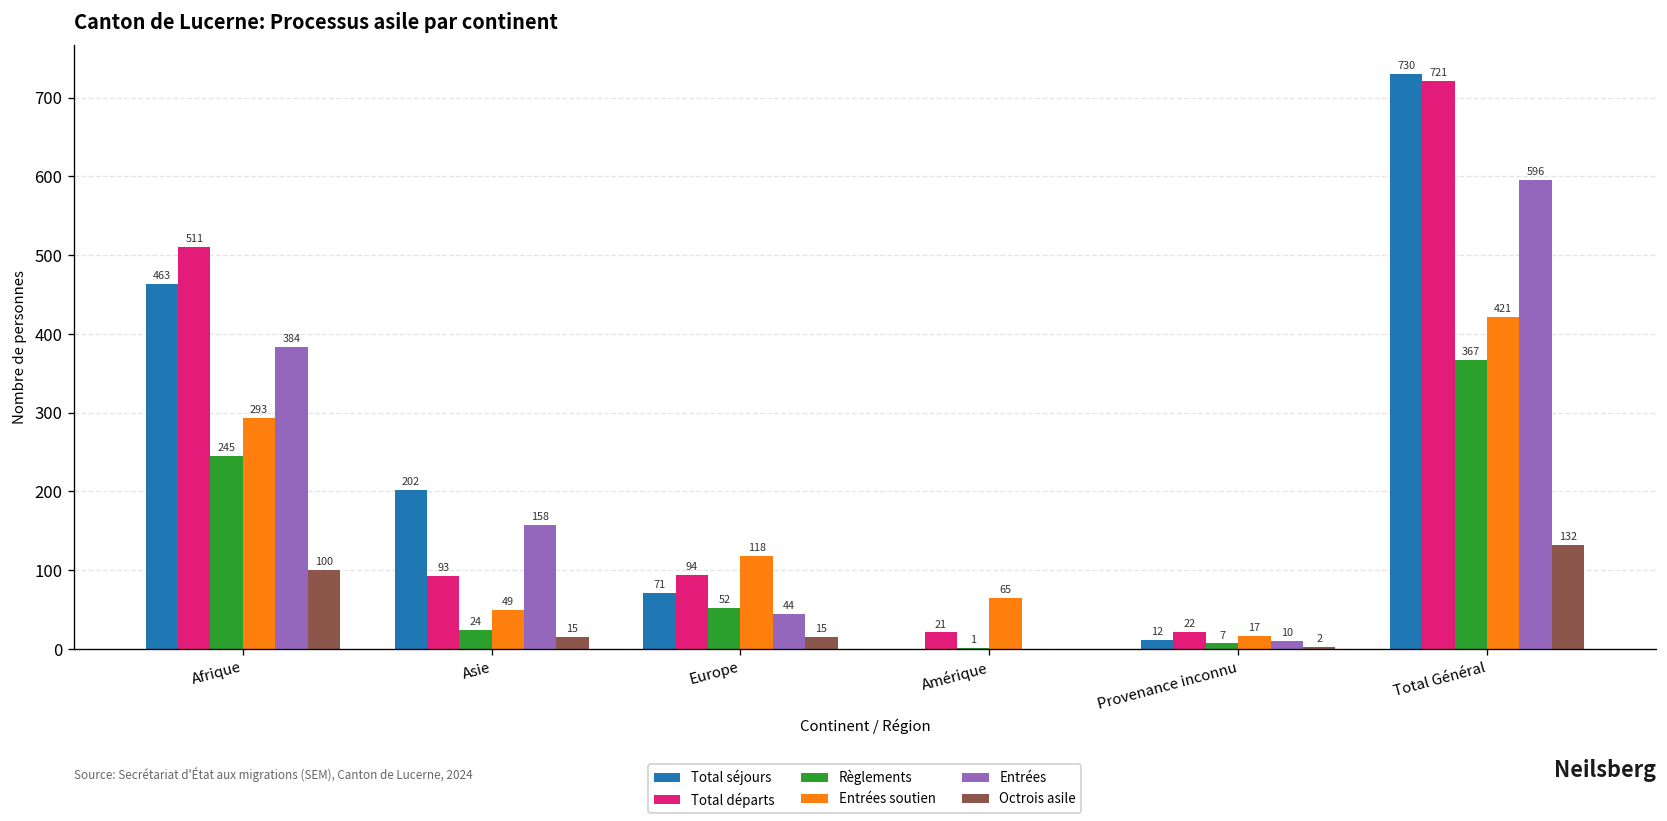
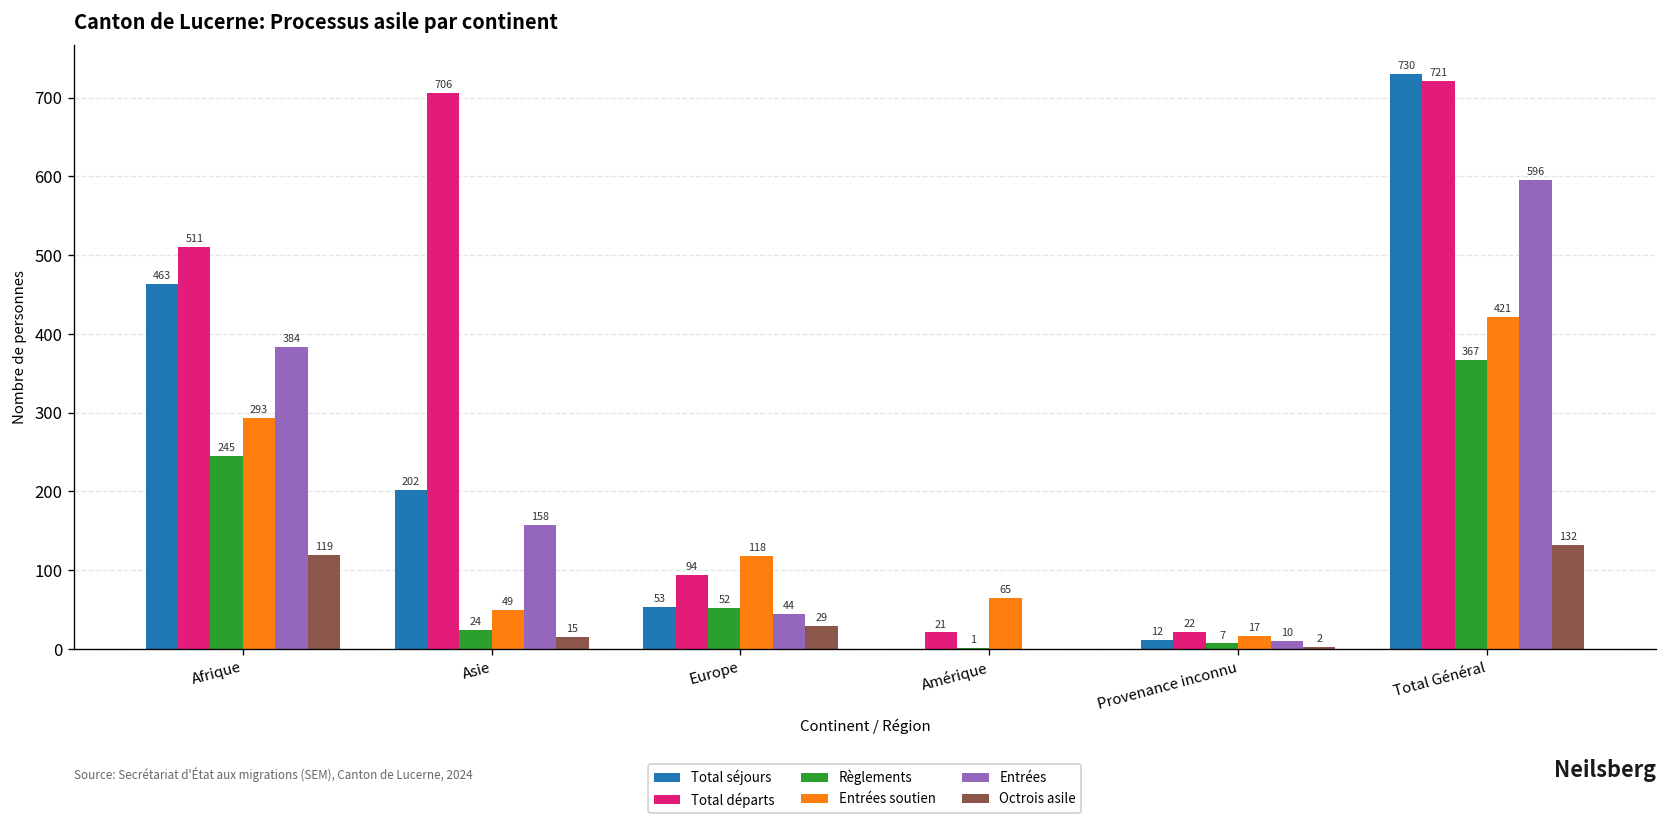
Octrois asile, Afrique: 100 -> 119
Total départs, Asie: 93 -> 706
Total séjours, Europe: 71 -> 53
Octrois asile, Europe: 15 -> 29
